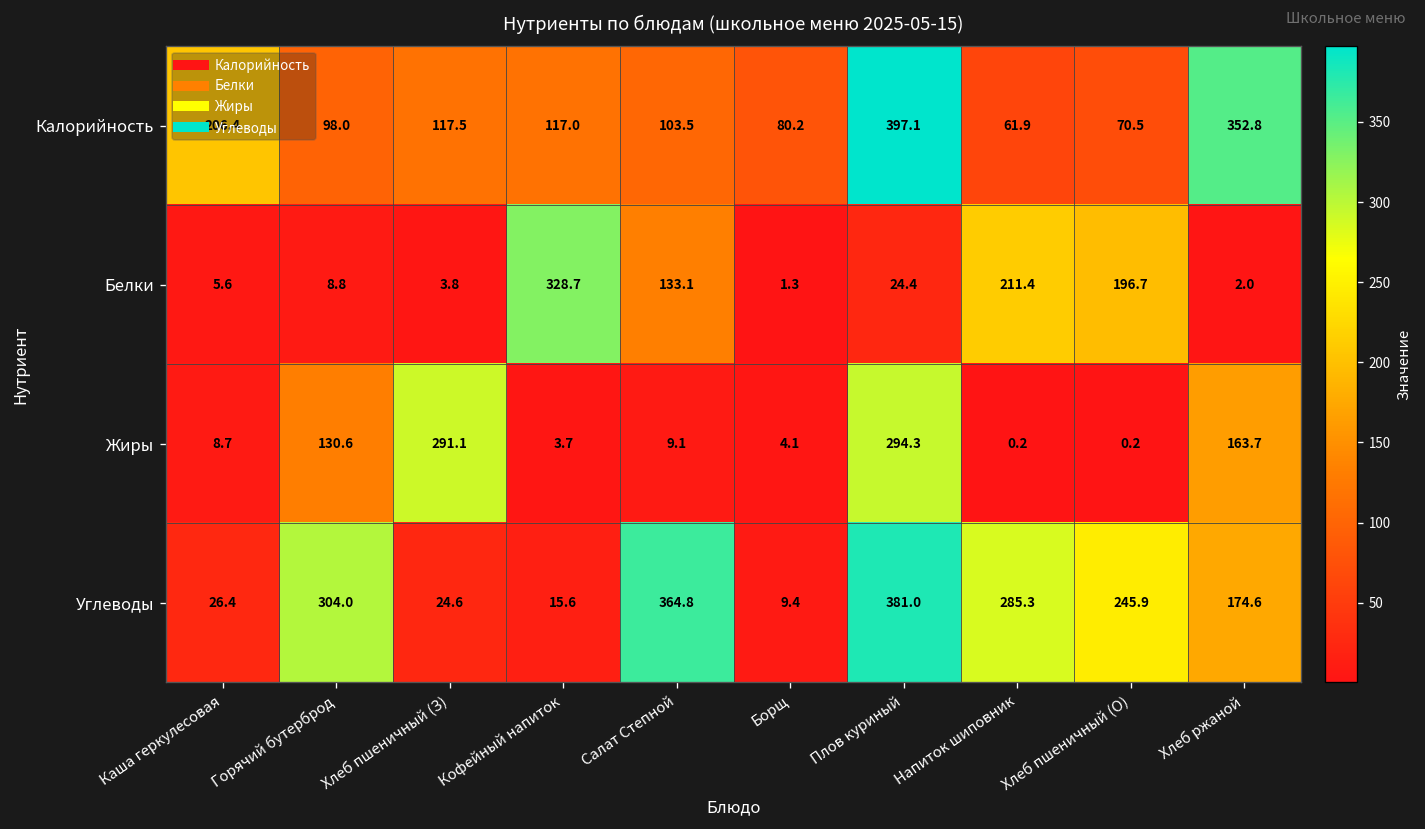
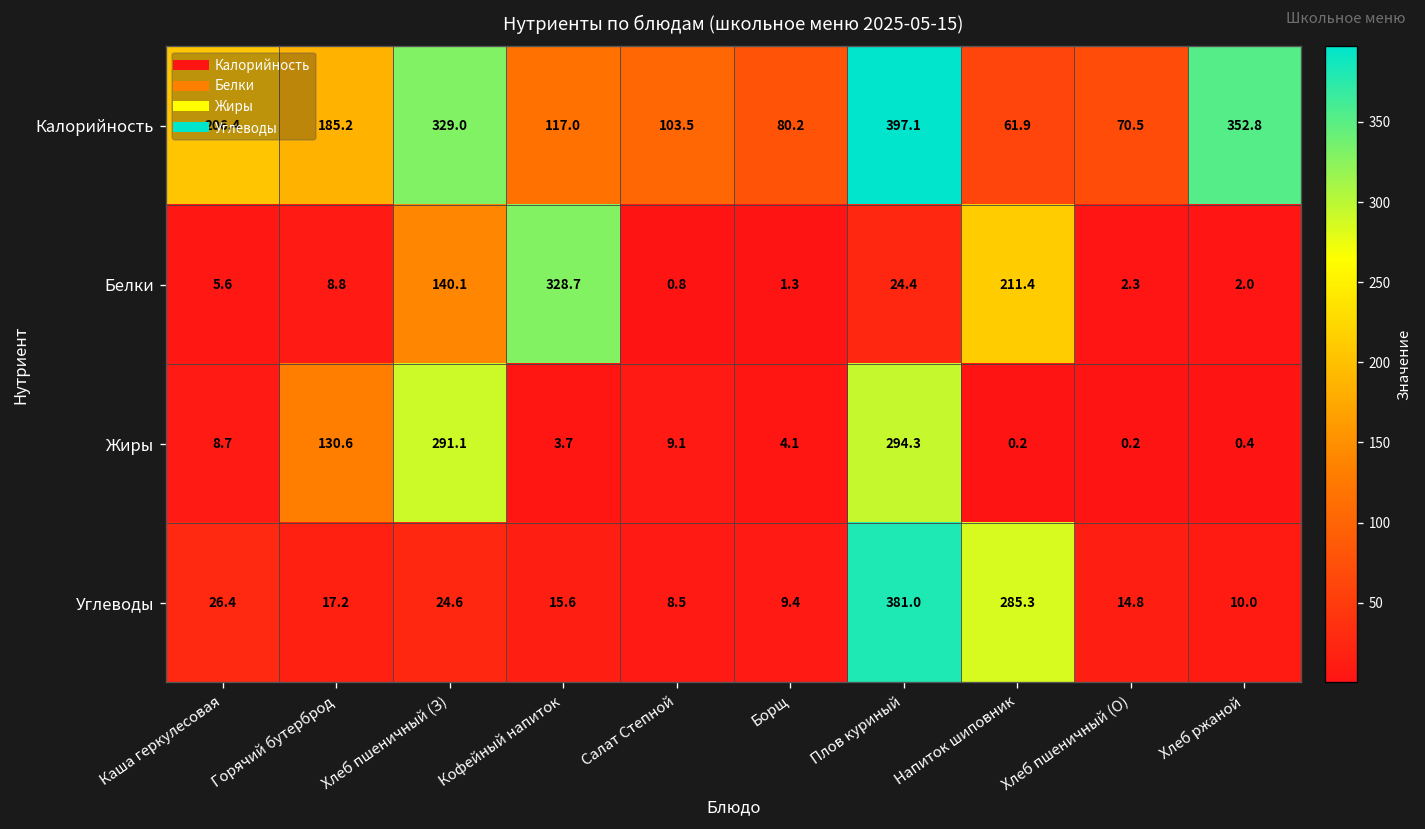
Калорийность, Горячий бутерброд: 98.0 -> 185.2
Калорийность, Хлеб пшеничный (З): 117.5 -> 329.0
Белки, Хлеб пшеничный (З): 3.8 -> 140.1
Белки, Салат Степной: 133.1 -> 0.8
Белки, Хлеб пшеничный (О): 196.7 -> 2.3
Жиры, Хлеб ржаной: 163.7 -> 0.4
Углеводы, Горячий бутерброд: 304.0 -> 17.2
Углеводы, Салат Степной: 364.8 -> 8.5
Углеводы, Хлеб пшеничный (О): 245.9 -> 14.8
Углеводы, Хлеб ржаной: 174.6 -> 10.0
